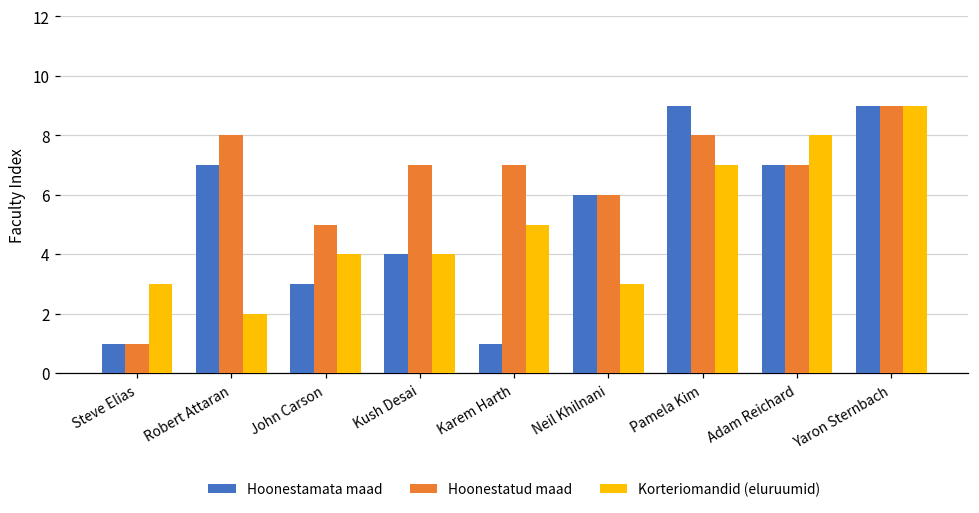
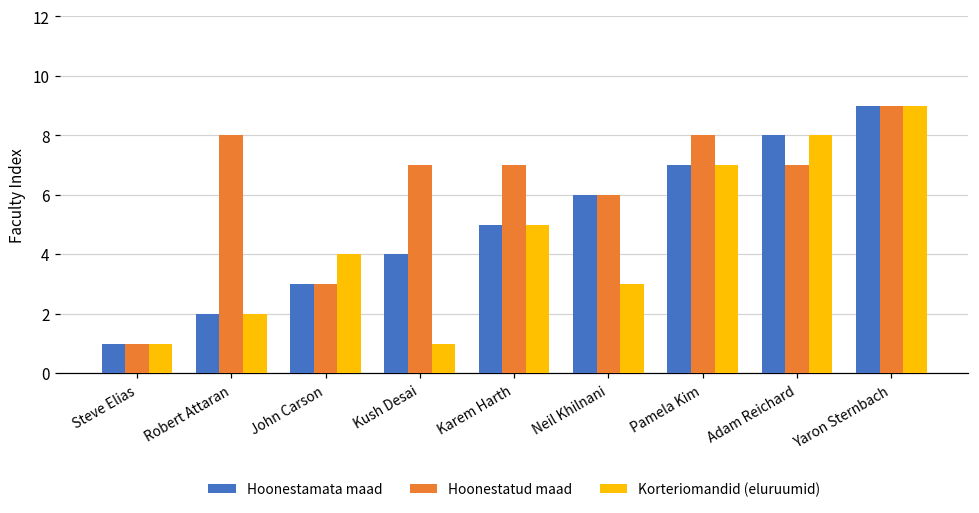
Korteriomandid (eluruumid), Steve Elias: 3 -> 1
Hoonestamata maad, Robert Attaran: 7 -> 2
Hoonestatud maad, John Carson: 5 -> 3
Korteriomandid (eluruumid), Kush Desai: 4 -> 1
Hoonestamata maad, Karem Harth: 1 -> 5
Hoonestamata maad, Pamela Kim: 9 -> 7
Hoonestamata maad, Adam Reichard: 7 -> 8
